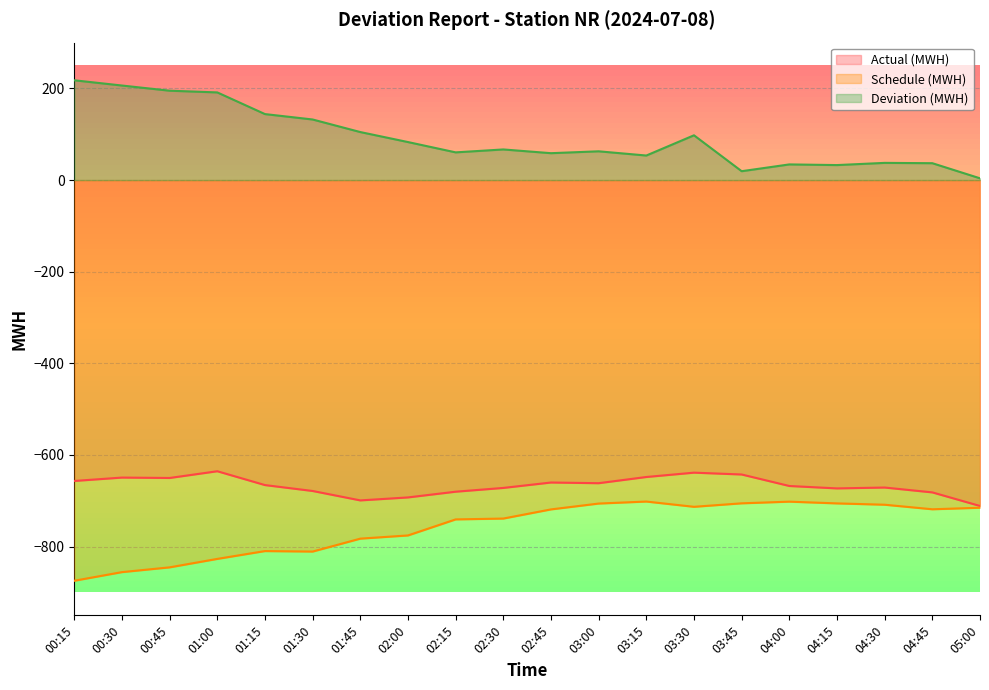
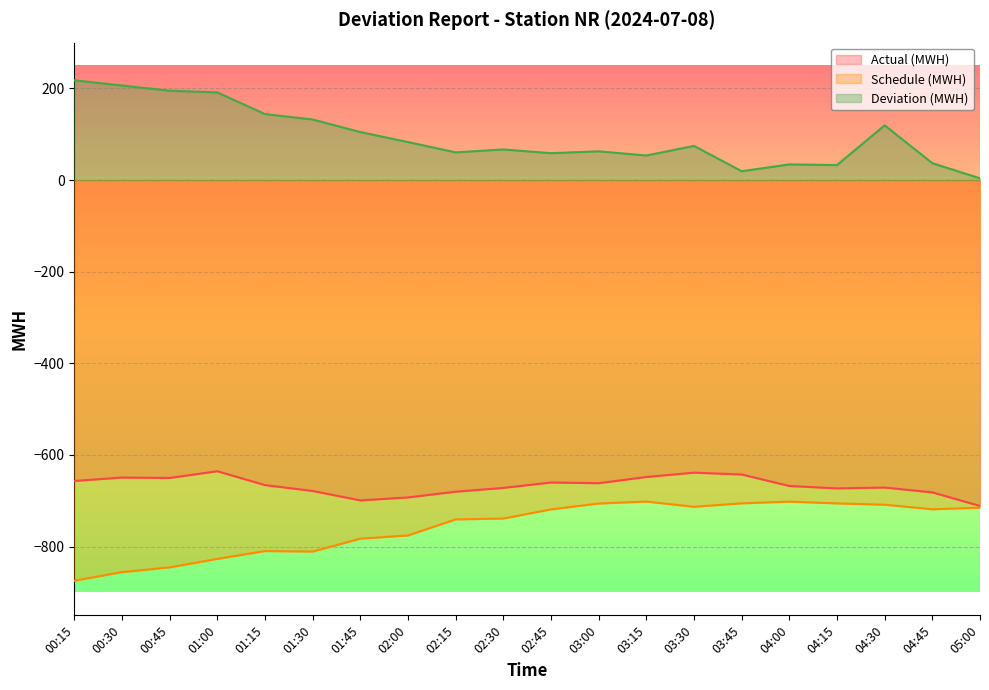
Deviation (MWH), 03:30: 100 -> 70
Deviation (MWH), 04:30: 40 -> 120
